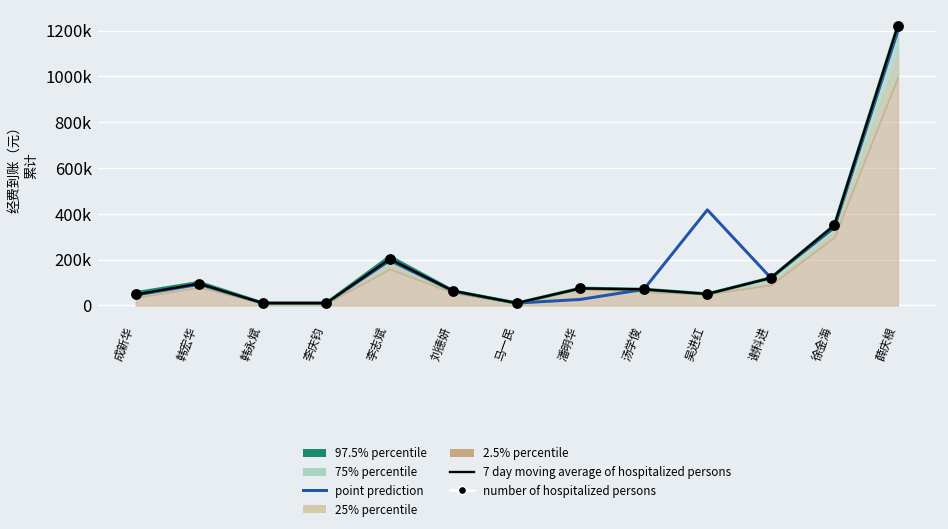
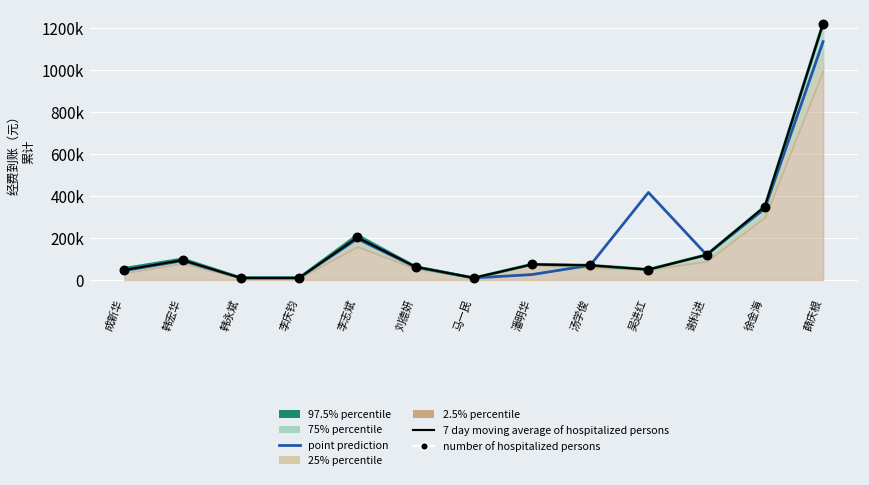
point prediction, 薛庆根: 1200000 -> 1140000
